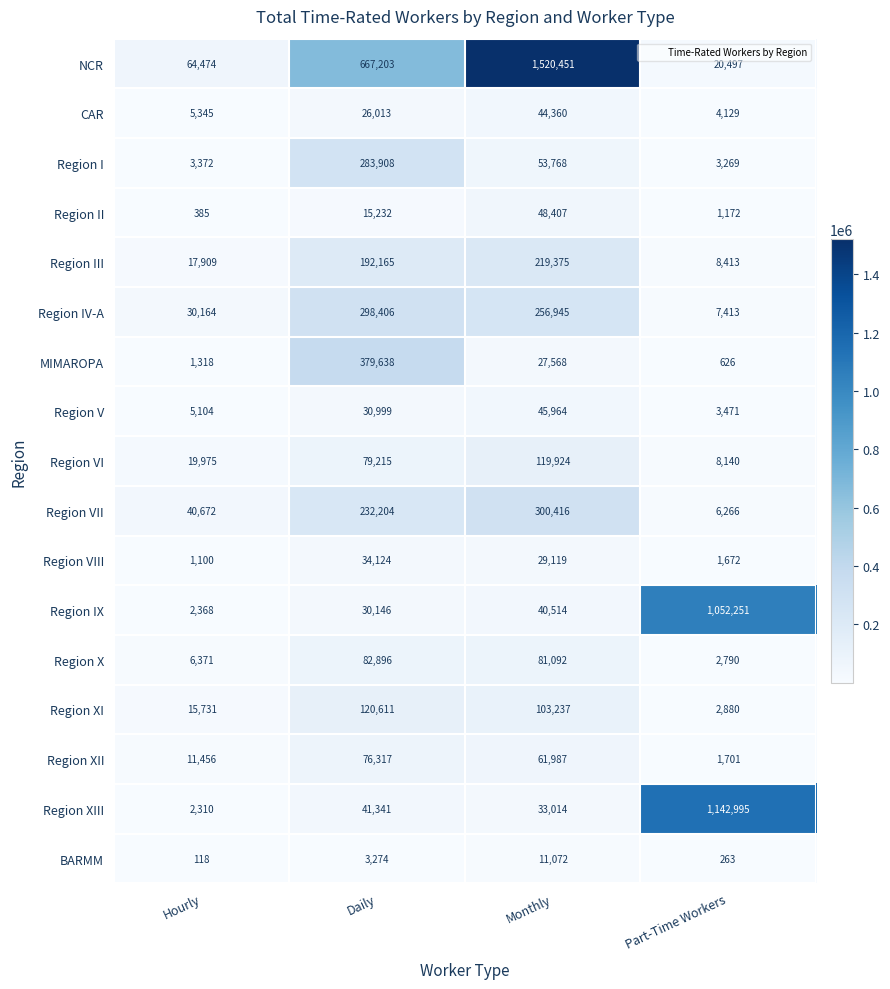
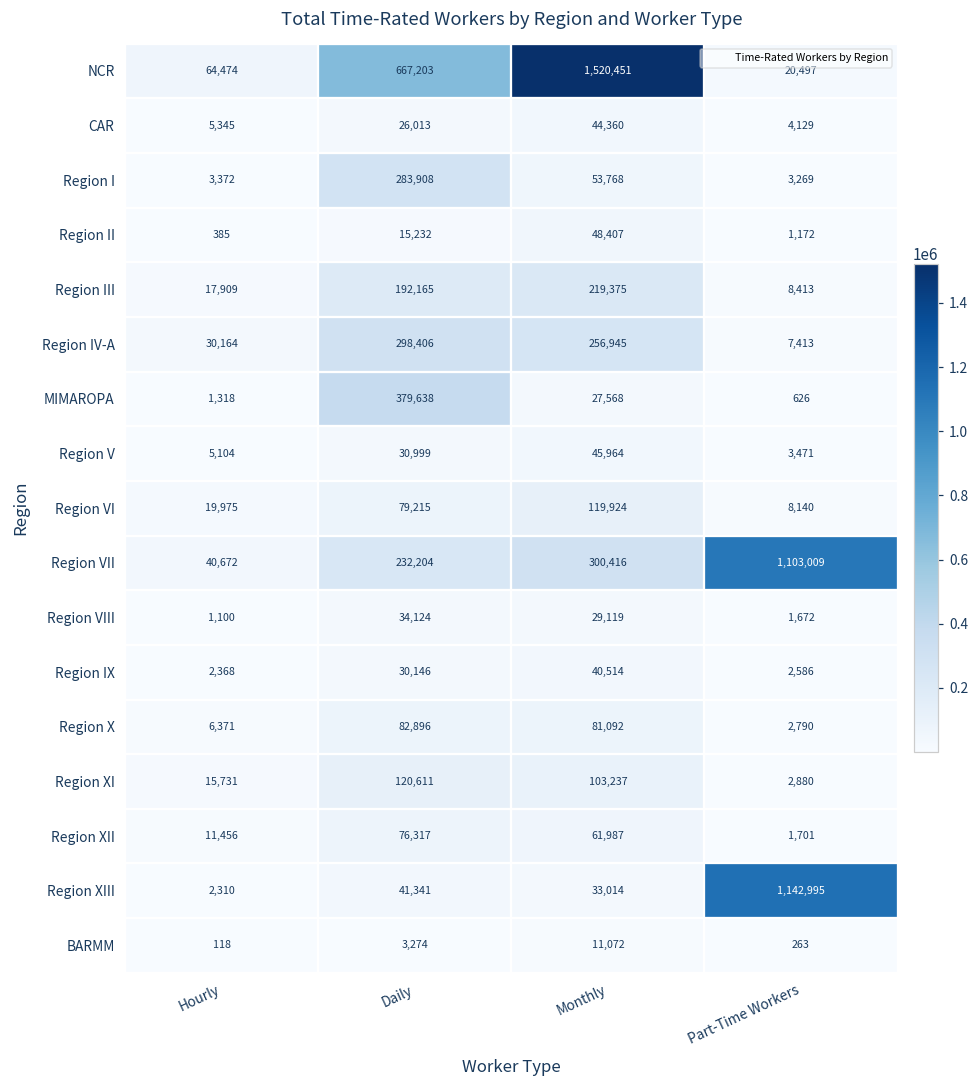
Region VII, Part-Time Workers: 6,266 -> 1,103,009
Region IX, Part-Time Workers: 1,052,251 -> 2,586
